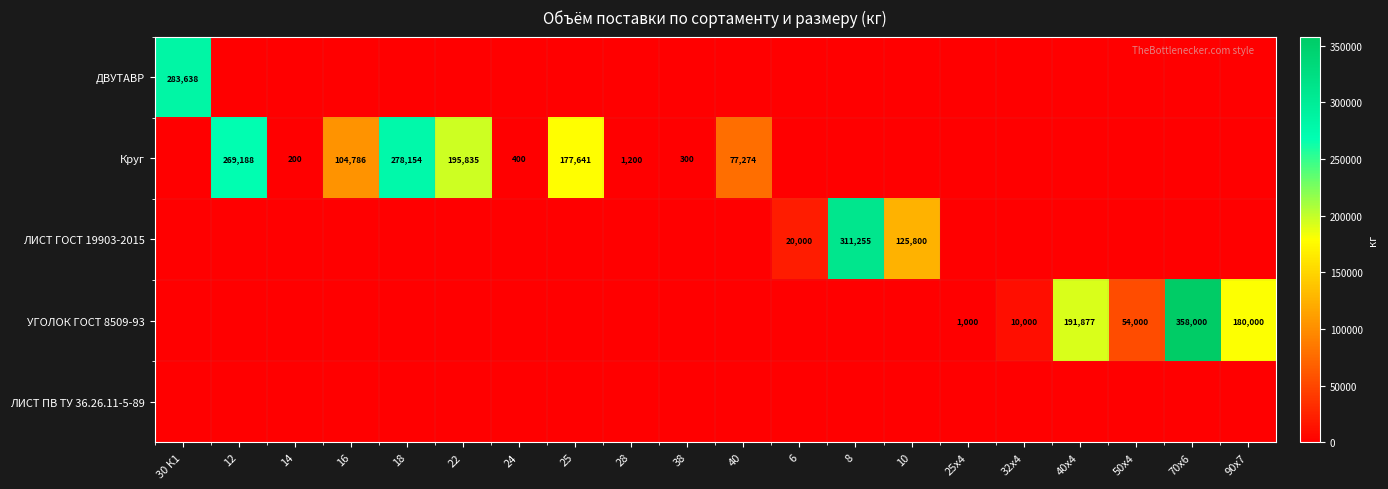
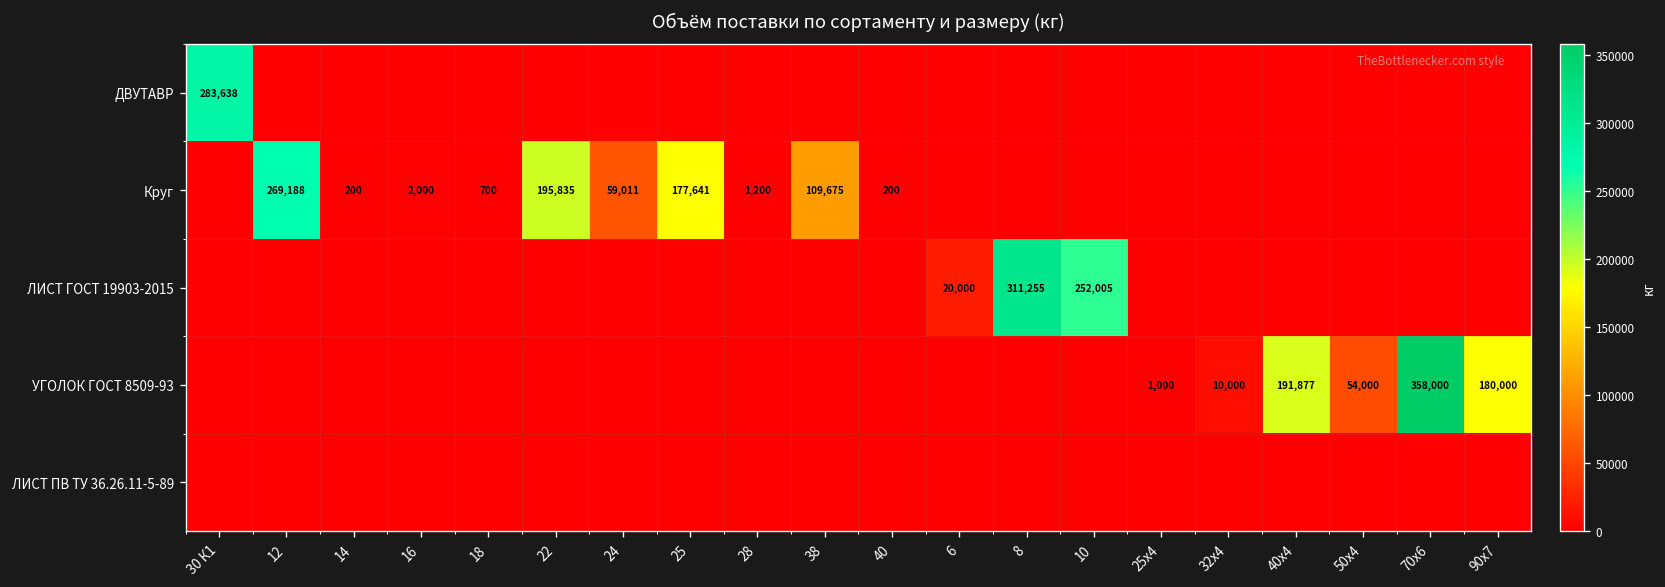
Круг, 16: 104,786 -> 2,000
Круг, 18: 278,154 -> 700
Круг, 24: 400 -> 59,011
Круг, 38: 300 -> 109,675
Круг, 40: 77,274 -> 200
ЛИСТ ГОСТ 19903-2015, 10: 125,800 -> 252,005
